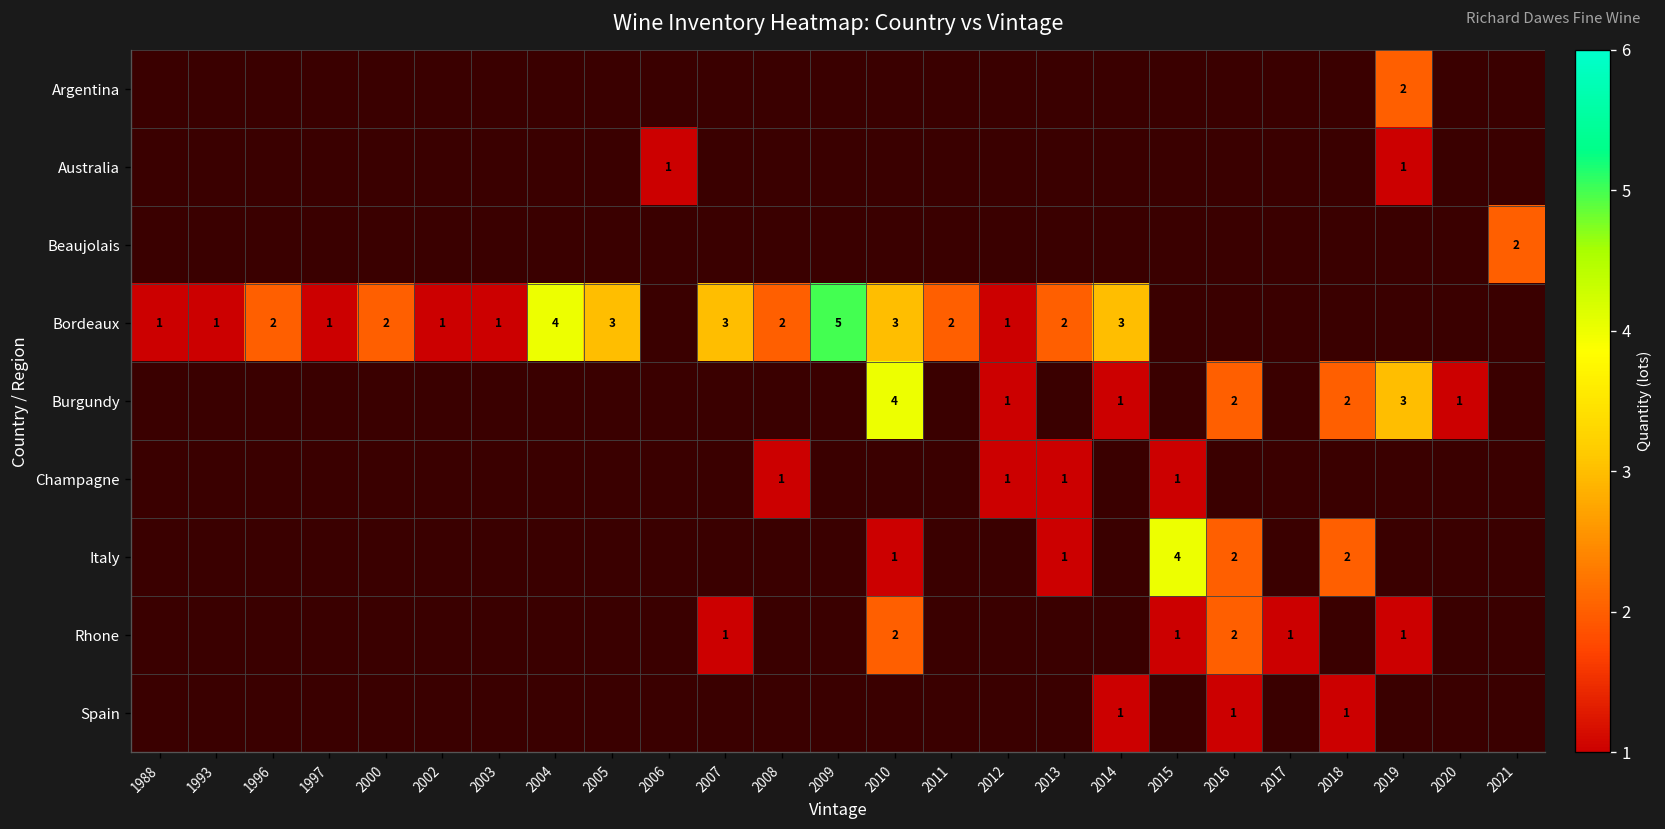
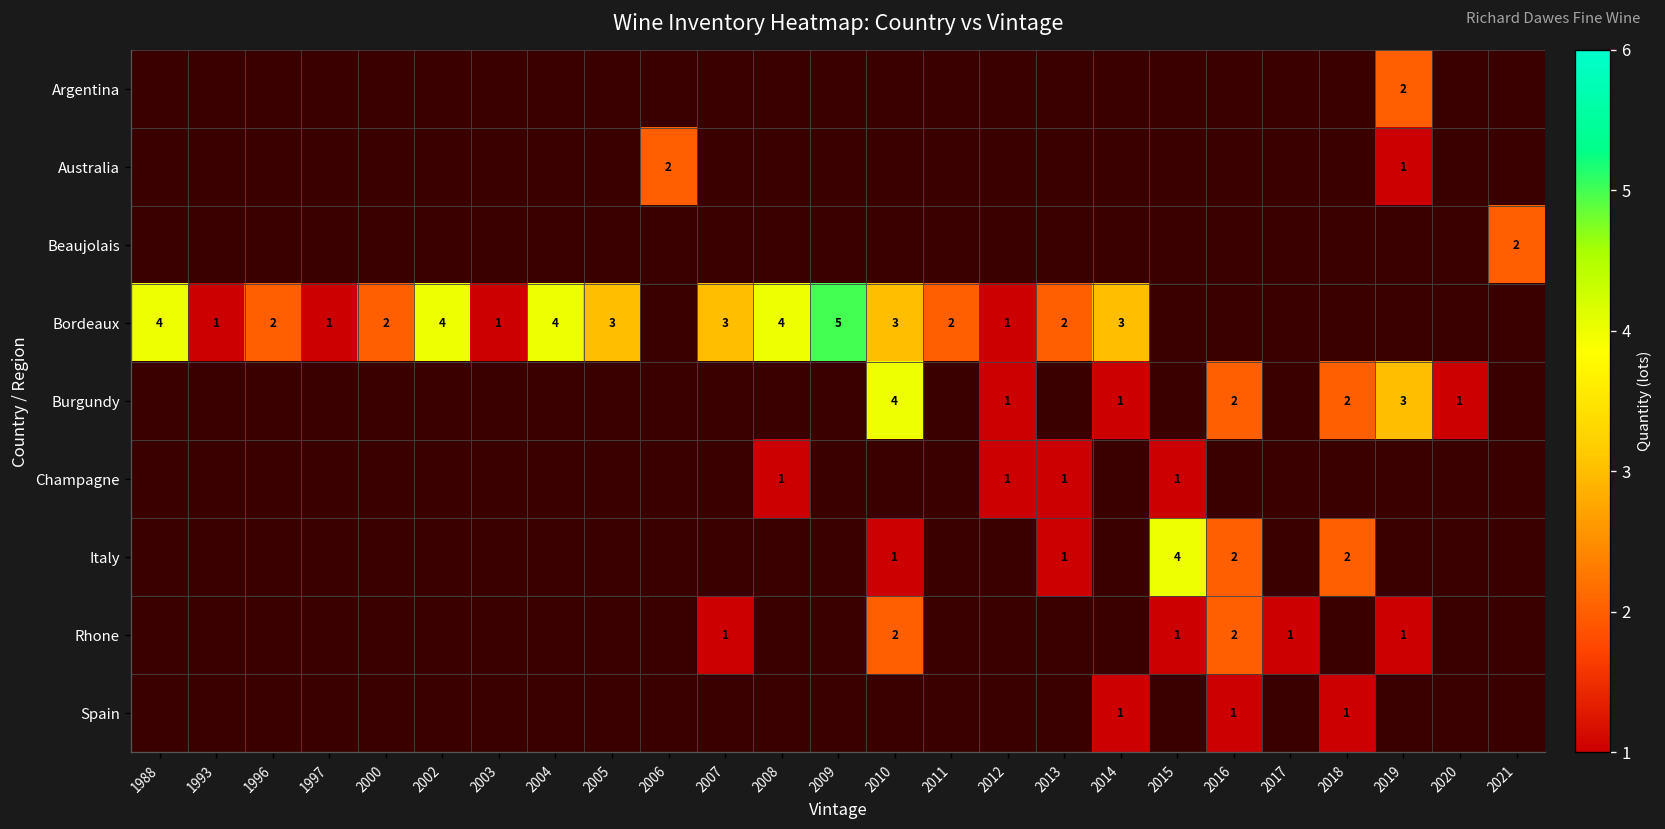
Australia, 2006: 1 -> 2
Bordeaux, 1988: 1 -> 4
Bordeaux, 2002: 1 -> 4
Bordeaux, 2008: 2 -> 4
